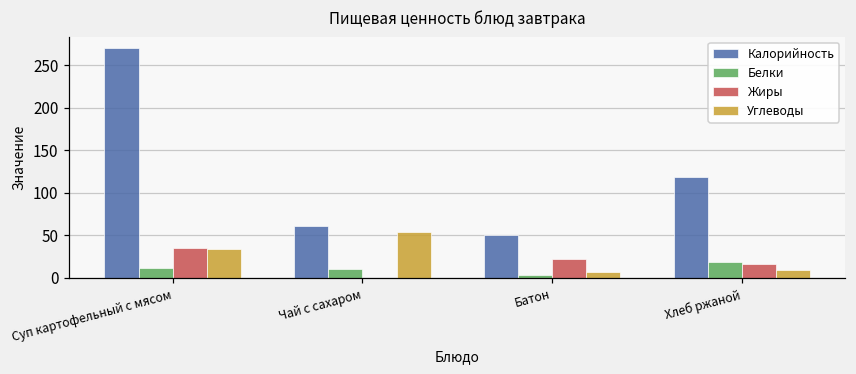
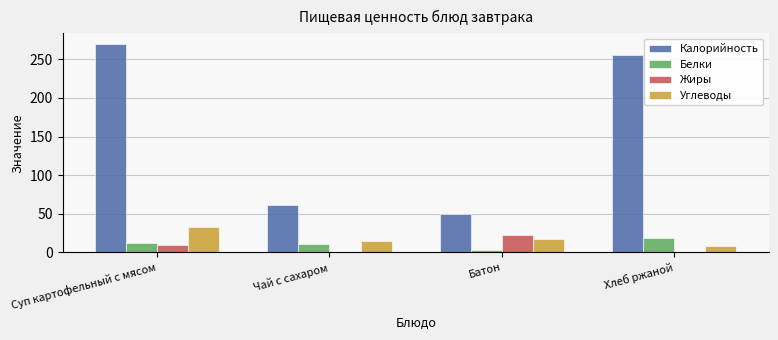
Жиры, Суп картофельный с мясом: 30 -> 10
Углеводы, Чай с сахаром: 50 -> 20
Углеводы, Батон: 10 -> 20
Калорийность, Хлеб ржаной: 120 -> 260
Жиры, Хлеб ржаной: 20 -> 0
